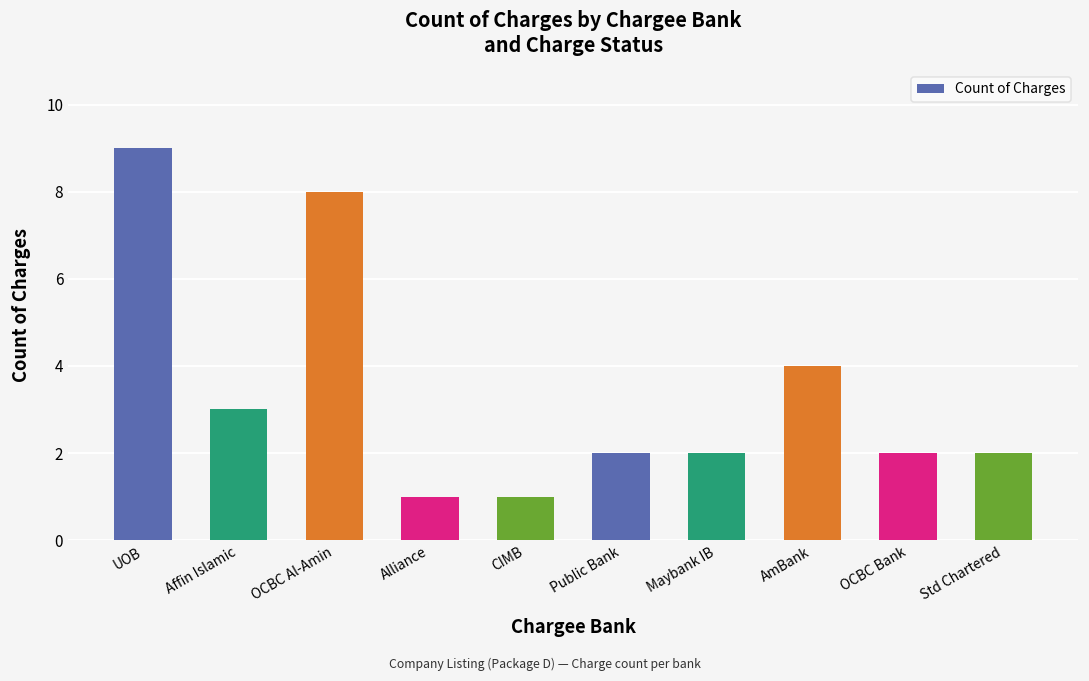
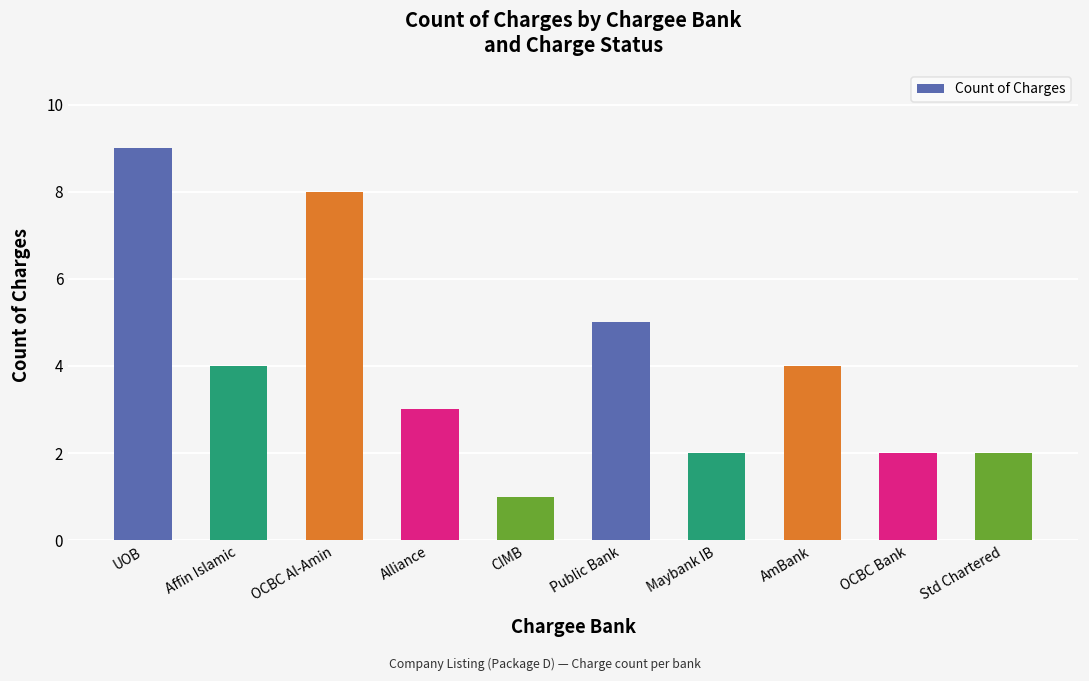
Affin Islamic: 3 -> 4
Alliance: 1 -> 3
Public Bank: 2 -> 5
